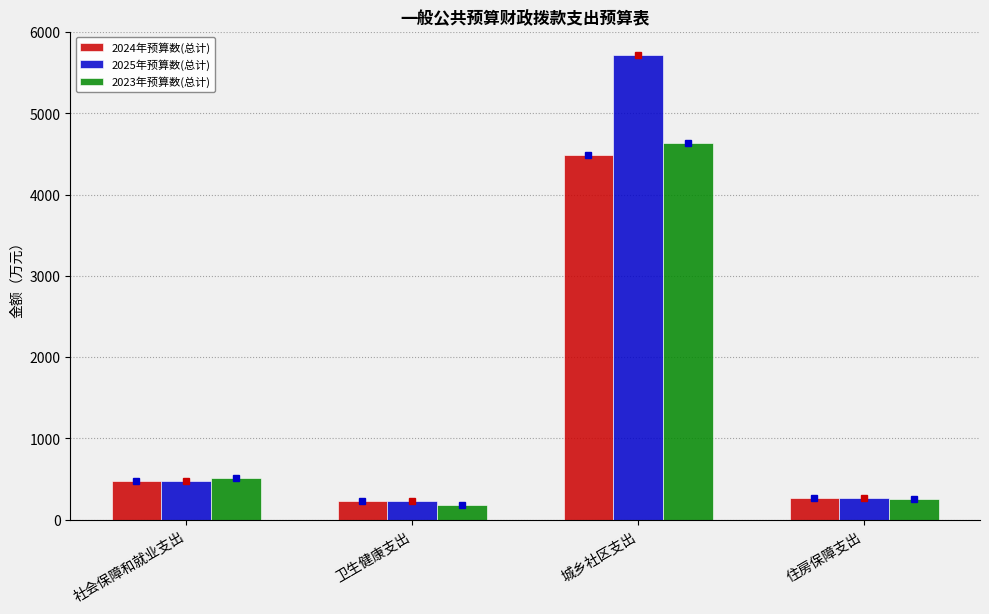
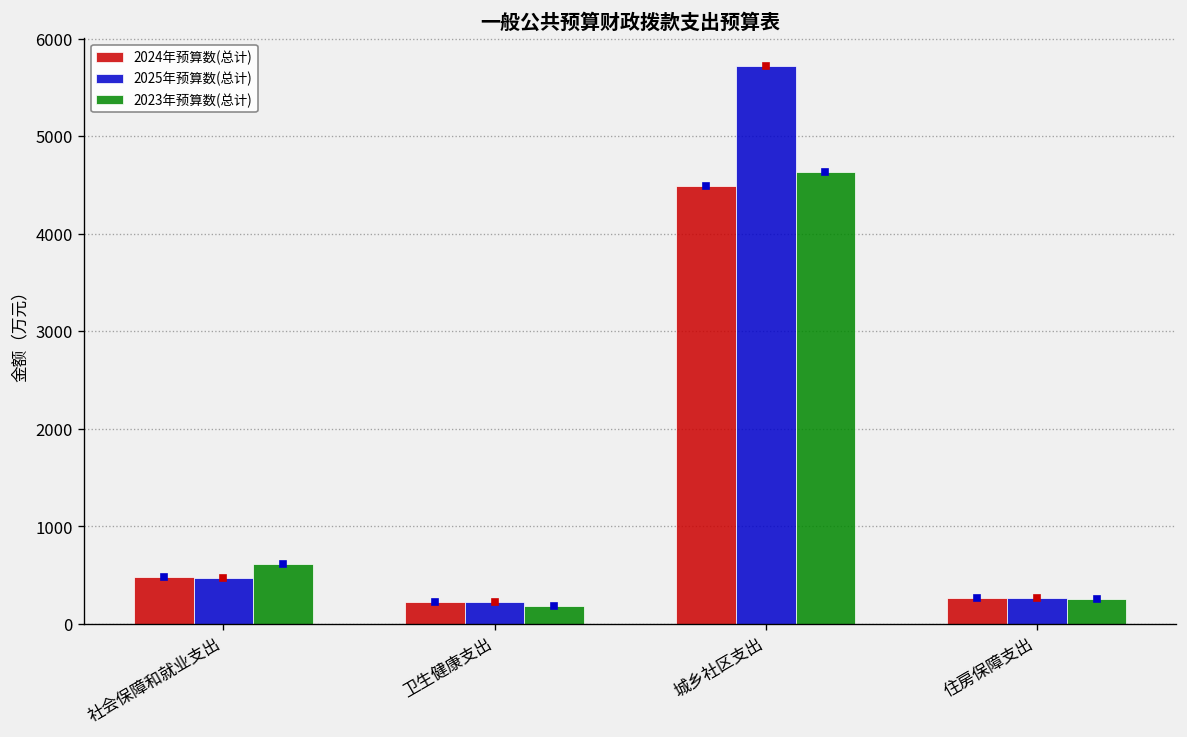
2023年预算数(总计), 社会保障和就业支出: 500 -> 600
